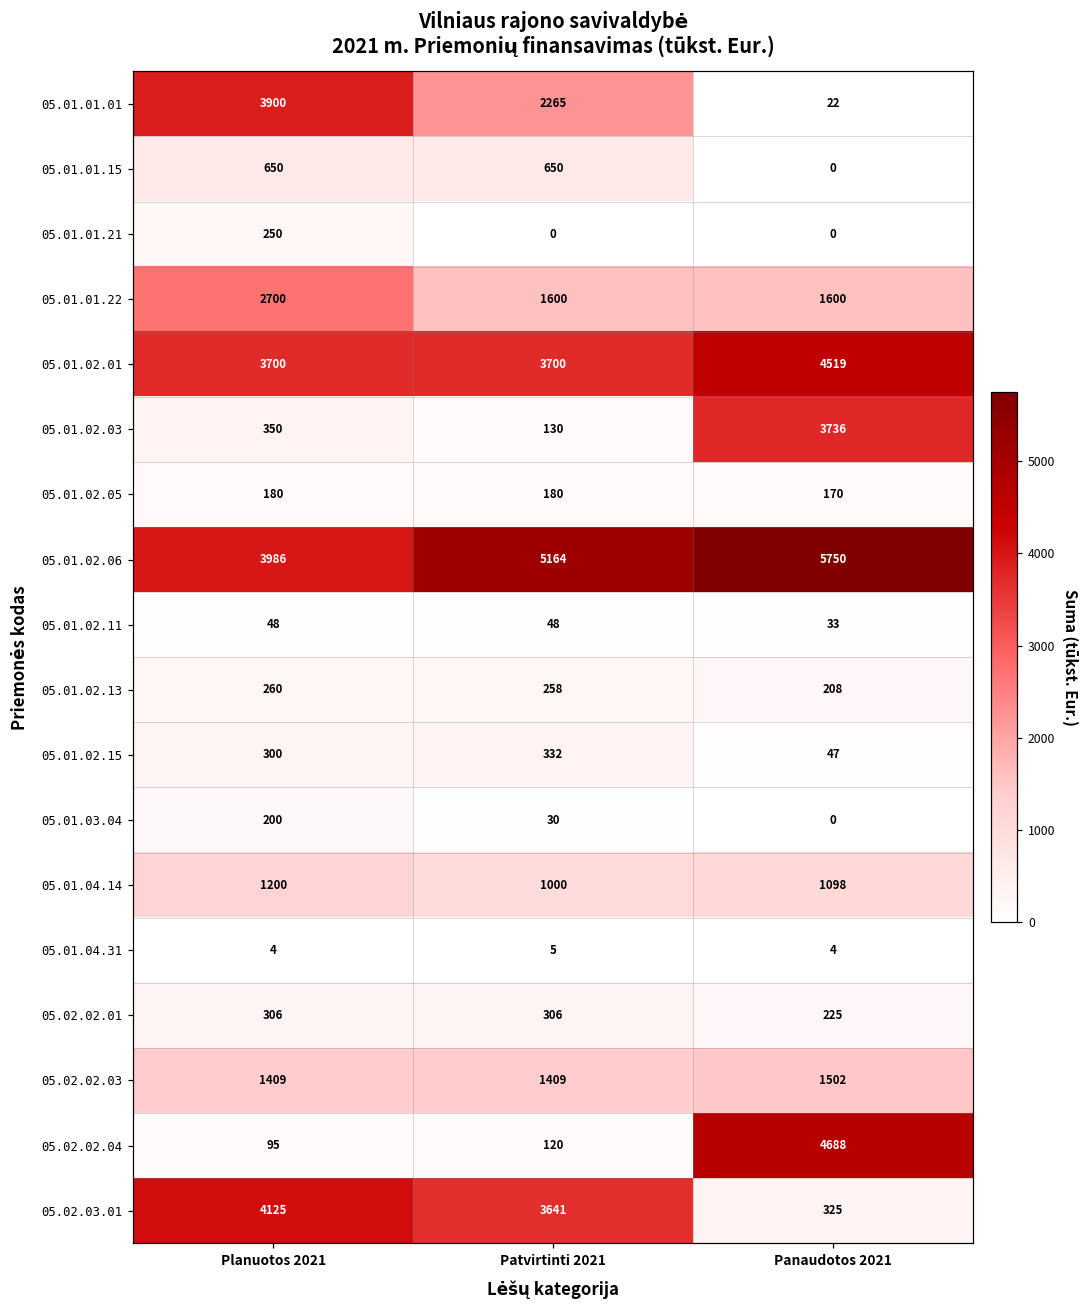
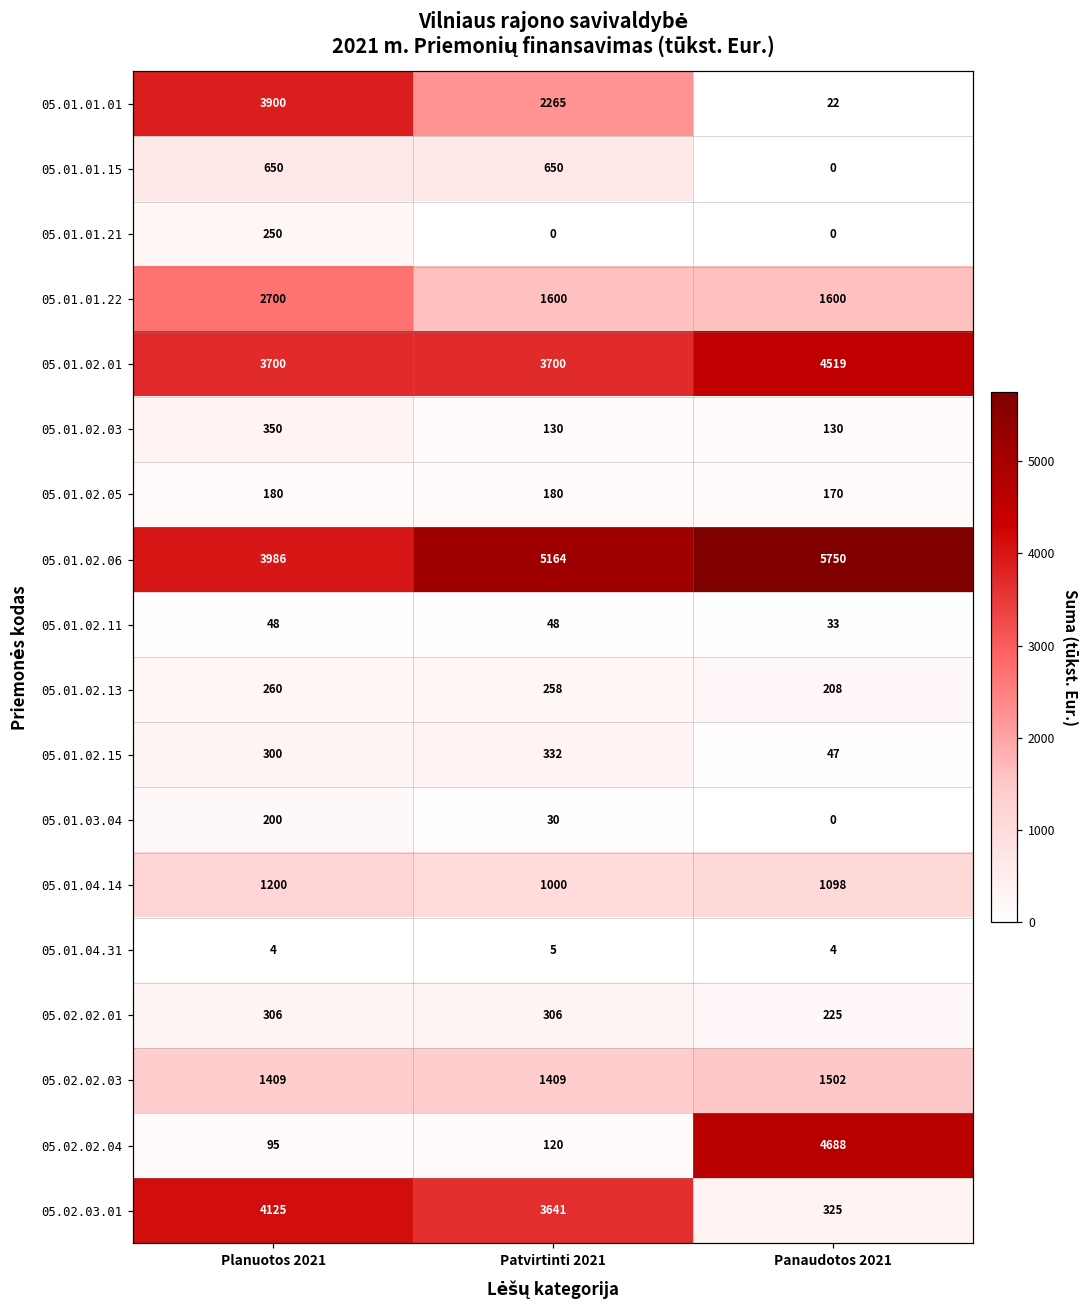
05.01.02.03, Panaudotos 2021: 3736 -> 130
